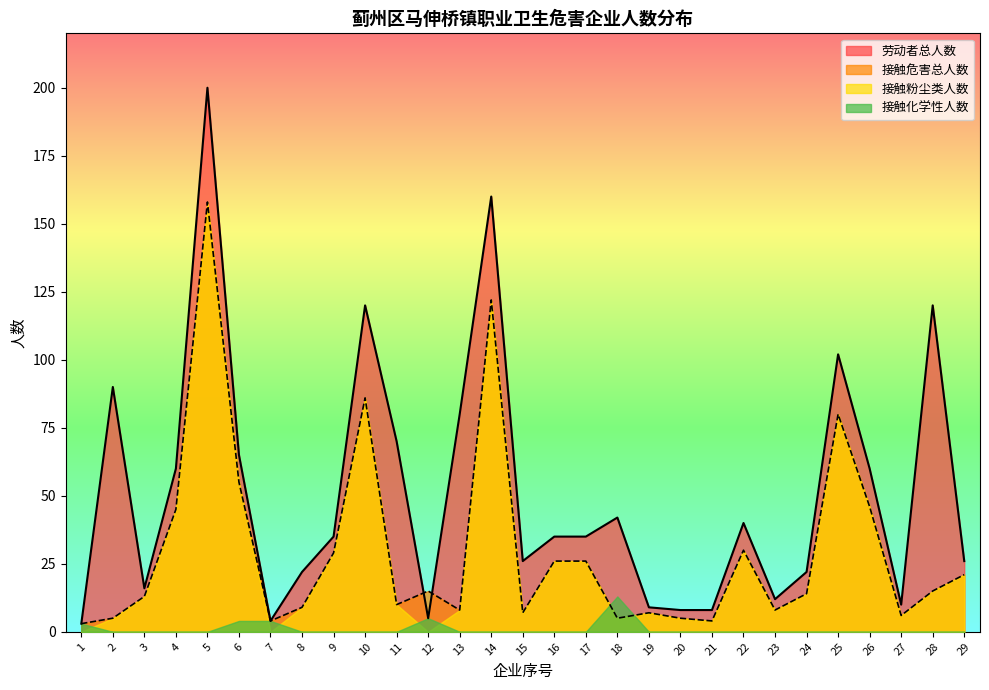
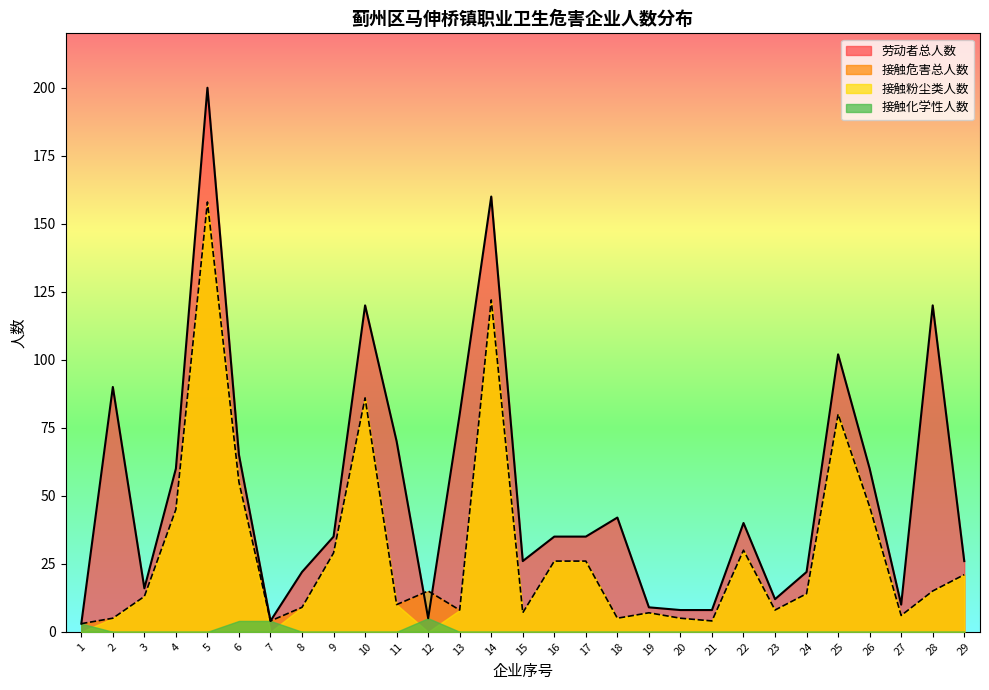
接触化学性人数, 18: 13 -> 0
